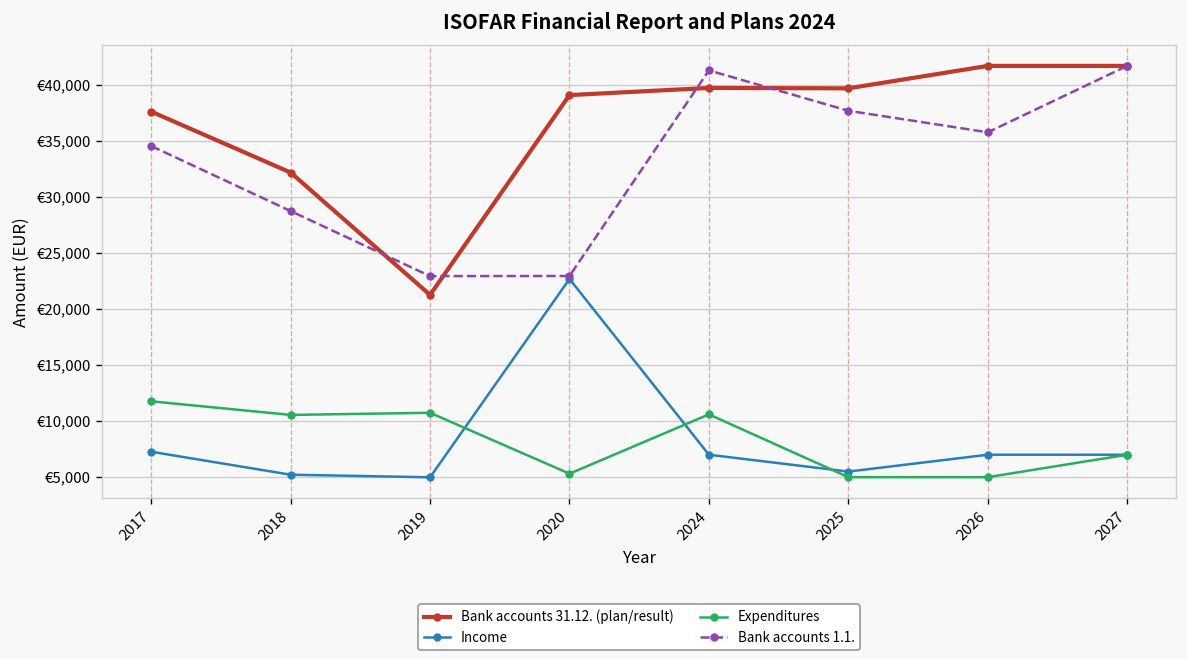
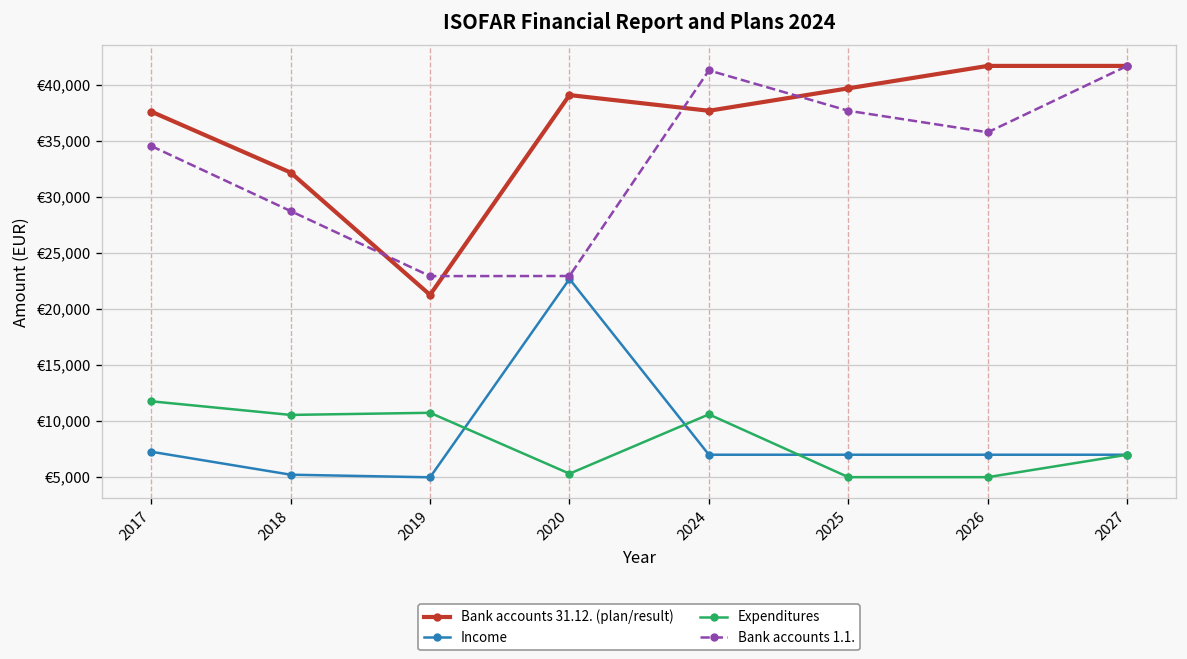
Bank accounts 31.12. (plan/result), 2024: €40,000 -> €38,000
Income, 2025: €5,000 -> €7,000
